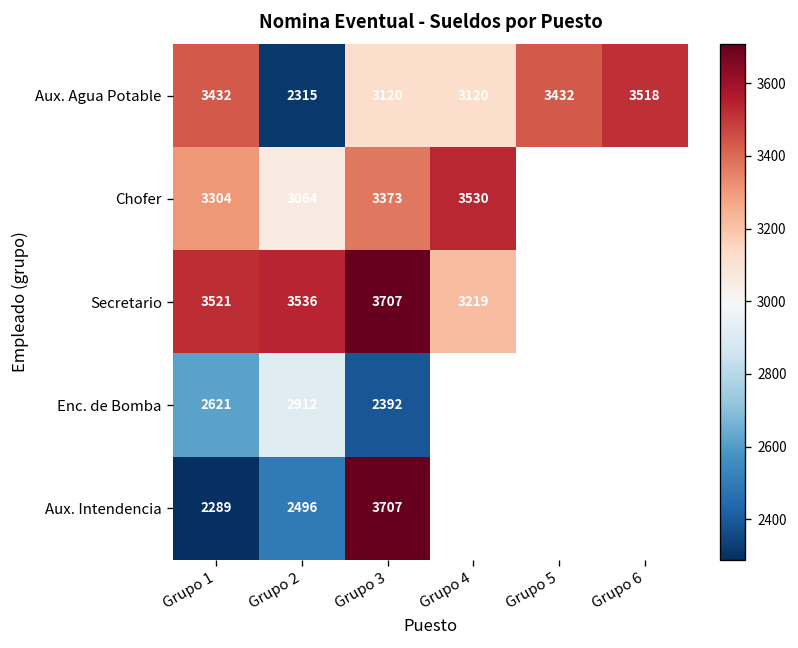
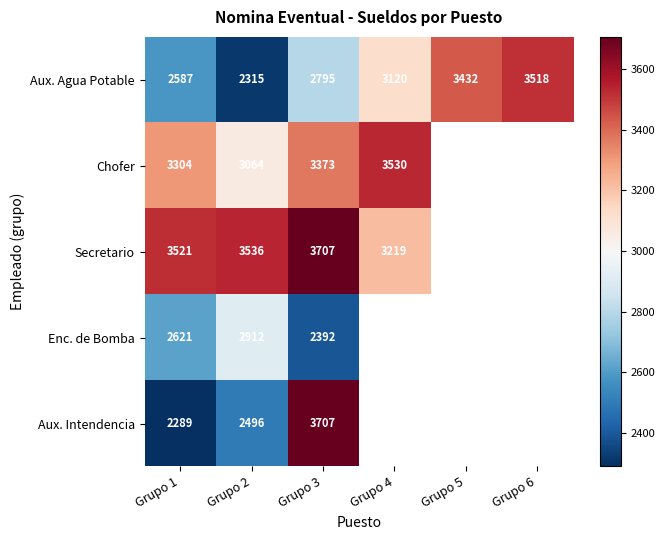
Aux. Agua Potable, Grupo 1: 3432 -> 2587
Aux. Agua Potable, Grupo 3: 3120 -> 2795
